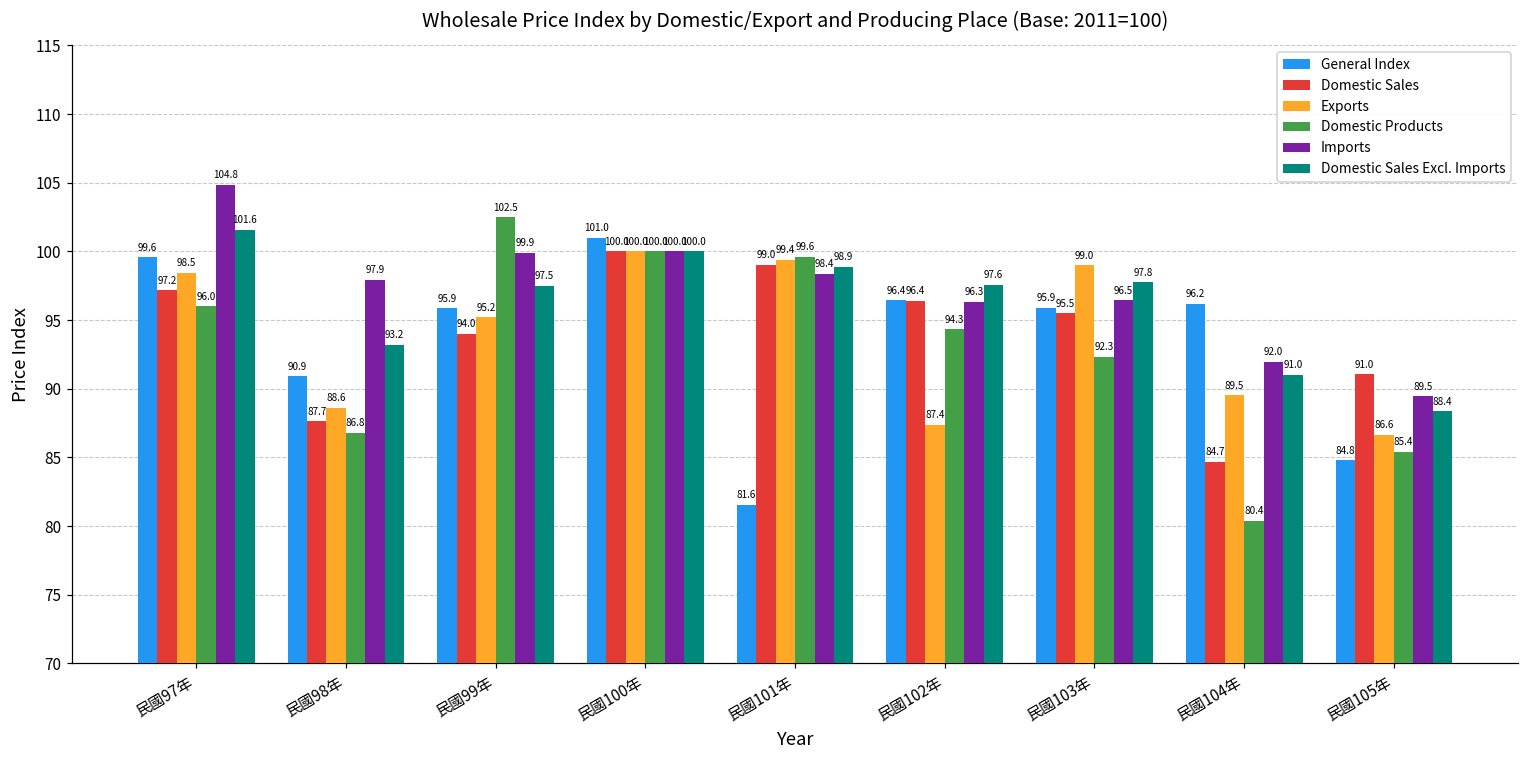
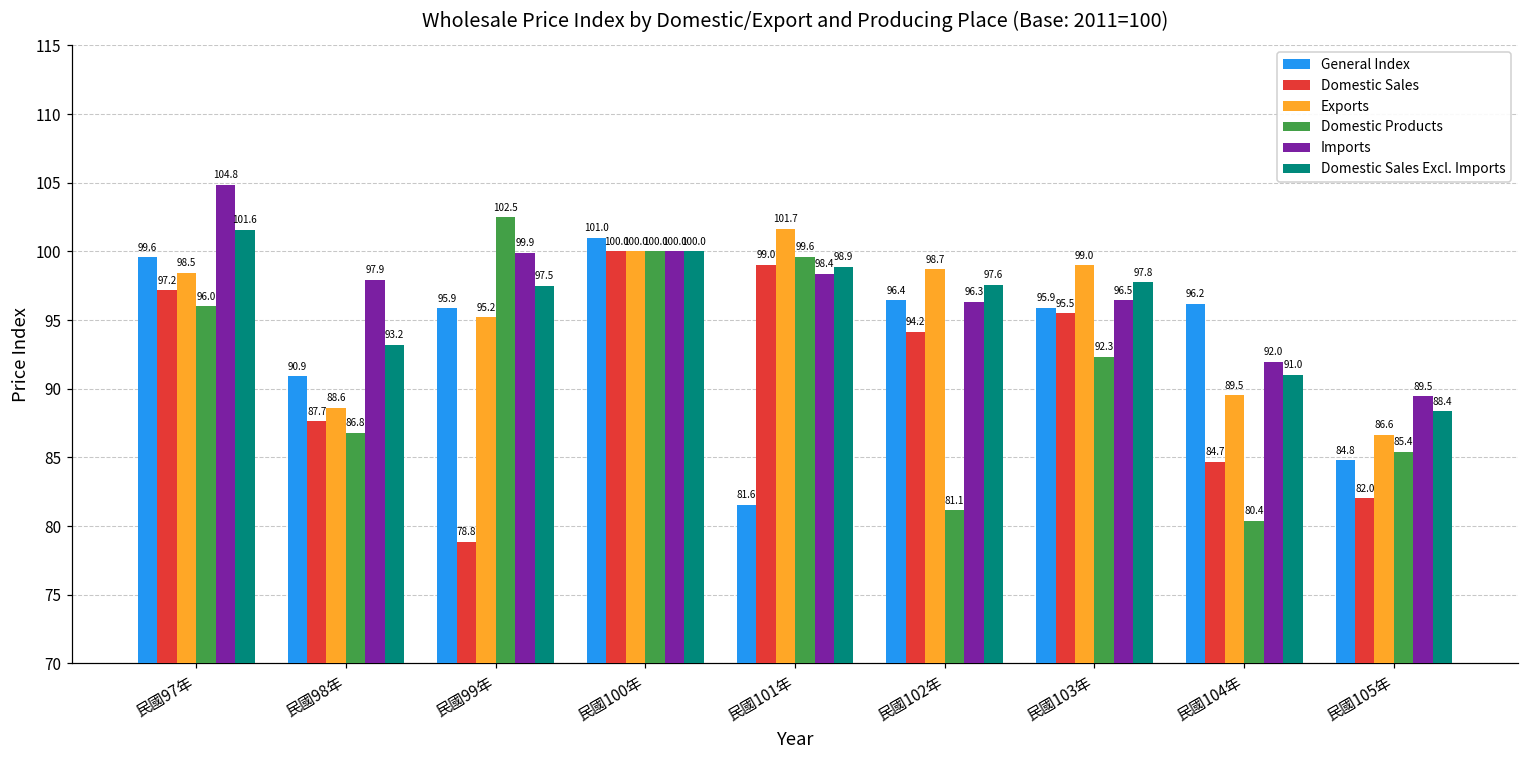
Domestic Sales, 民國99年: 94.0 -> 78.8
Exports, 民國101年: 99.4 -> 101.7
Domestic Sales, 民國102年: 96.4 -> 94.2
Exports, 民國102年: 87.4 -> 98.7
Domestic Products, 民國102年: 94.3 -> 81.1
Domestic Sales, 民國105年: 91.0 -> 82.0
